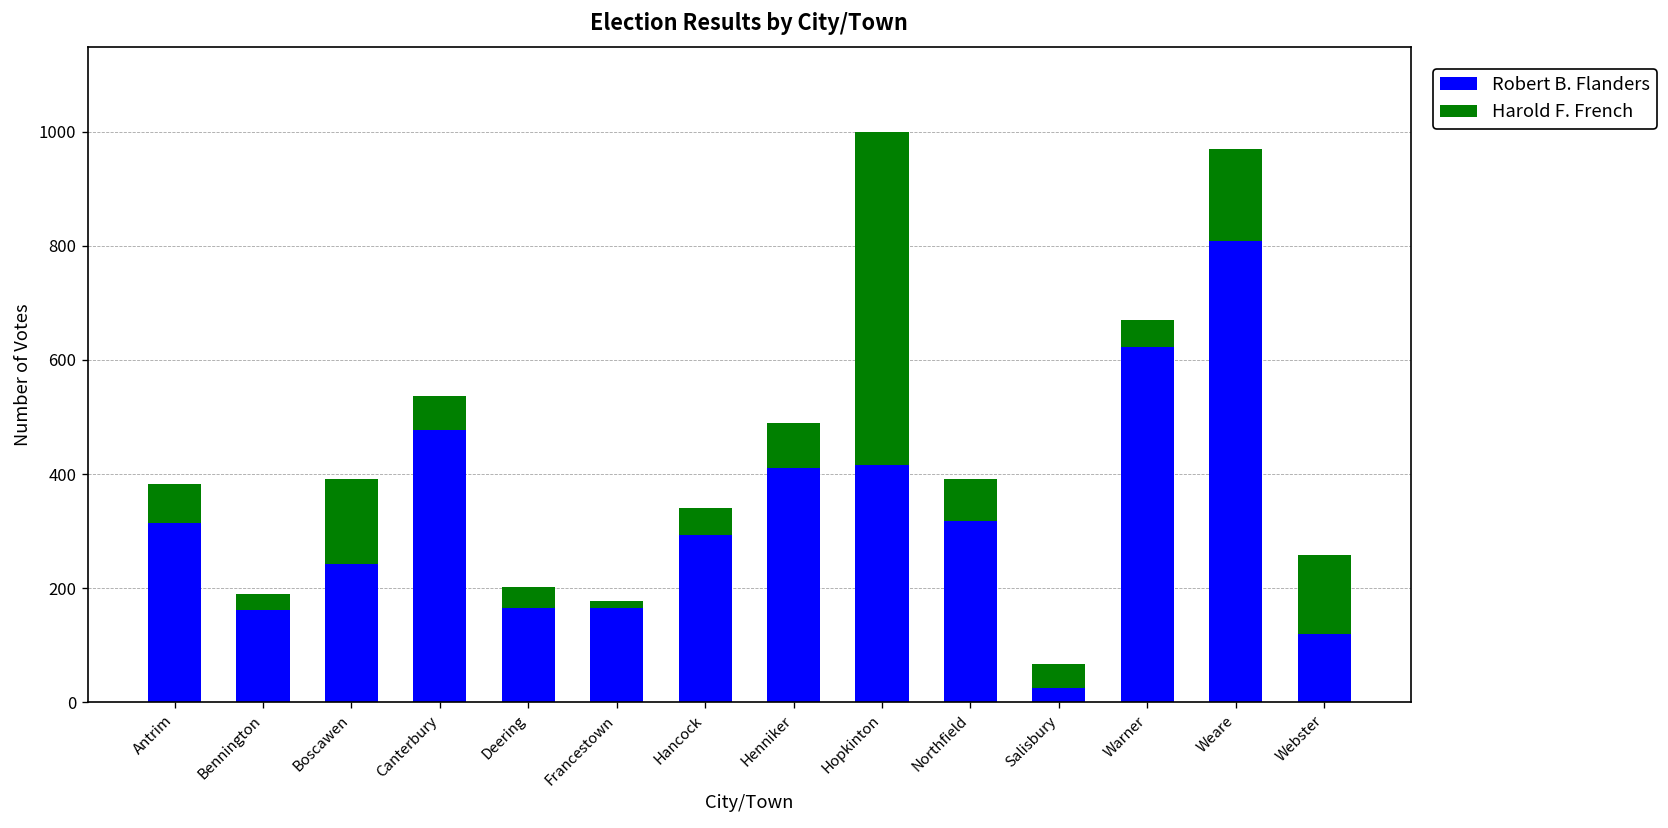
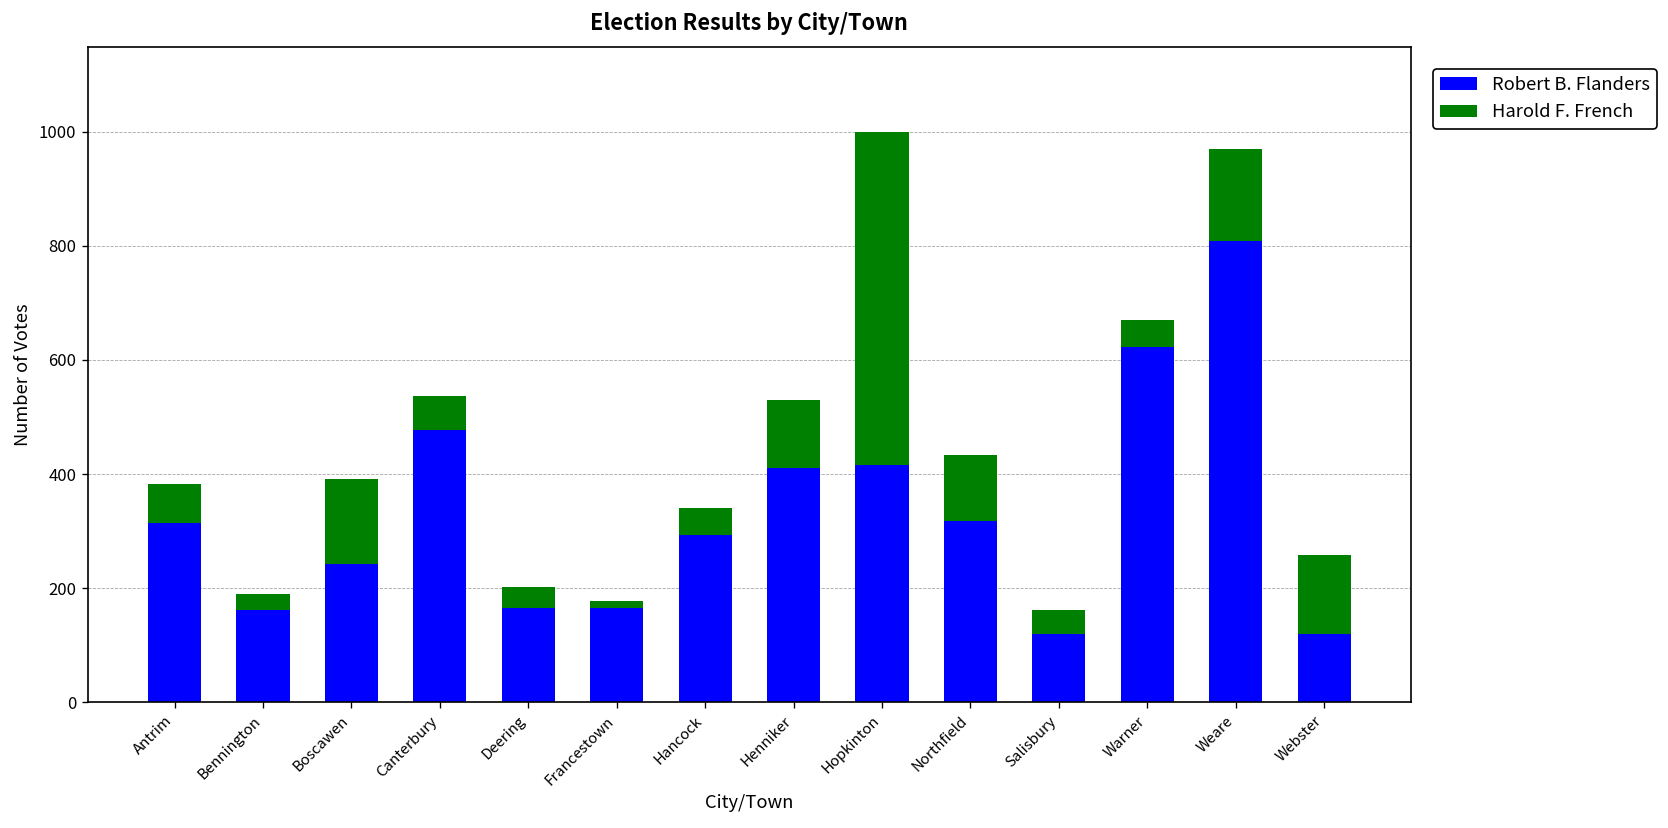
Harold F. French, Henniker: 80 -> 120
Harold F. French, Northfield: 70 -> 120
Robert B. Flanders, Salisbury: 30 -> 120
